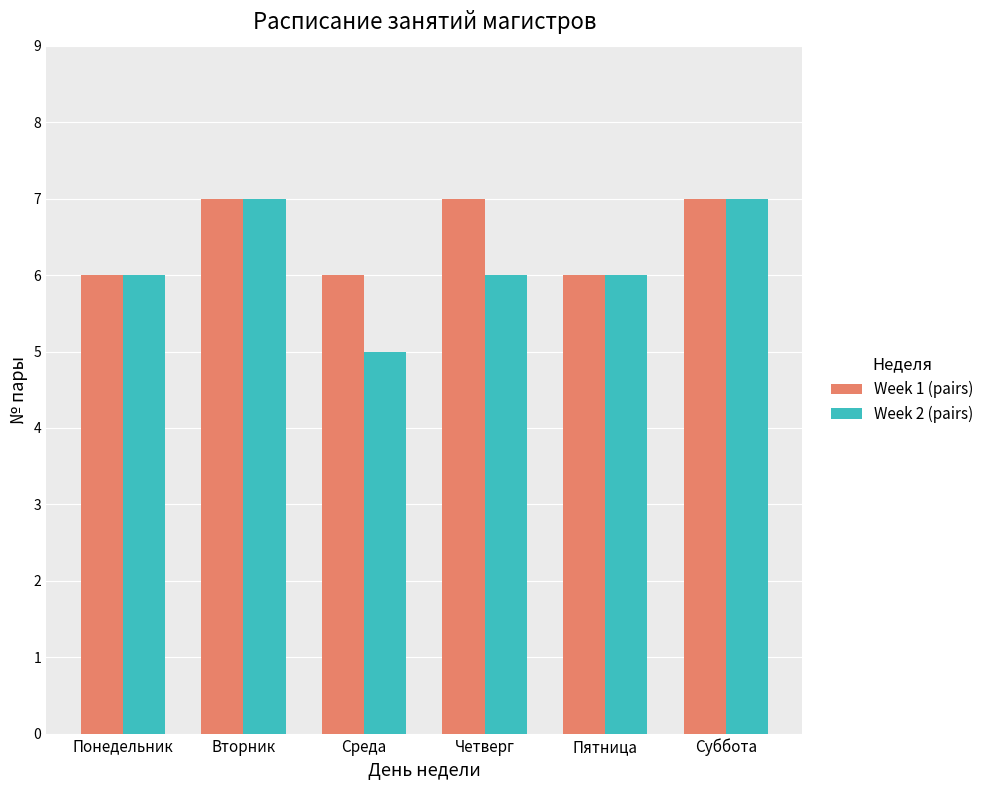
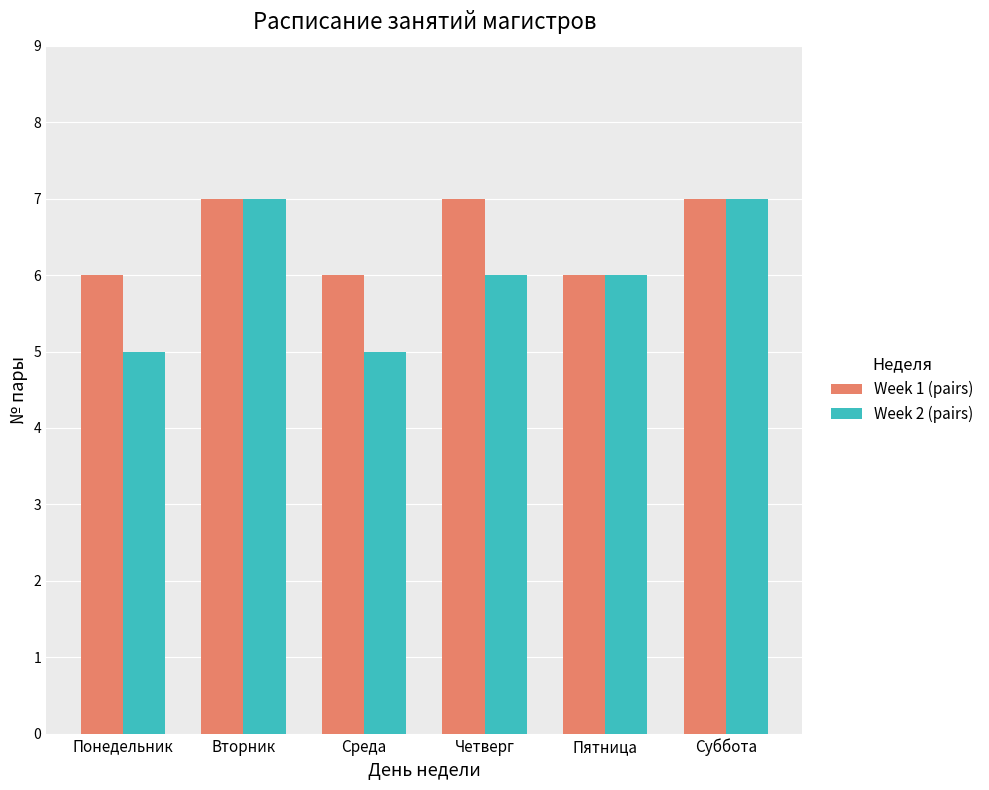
Week 2 (pairs), Понедельник: 6 -> 5
